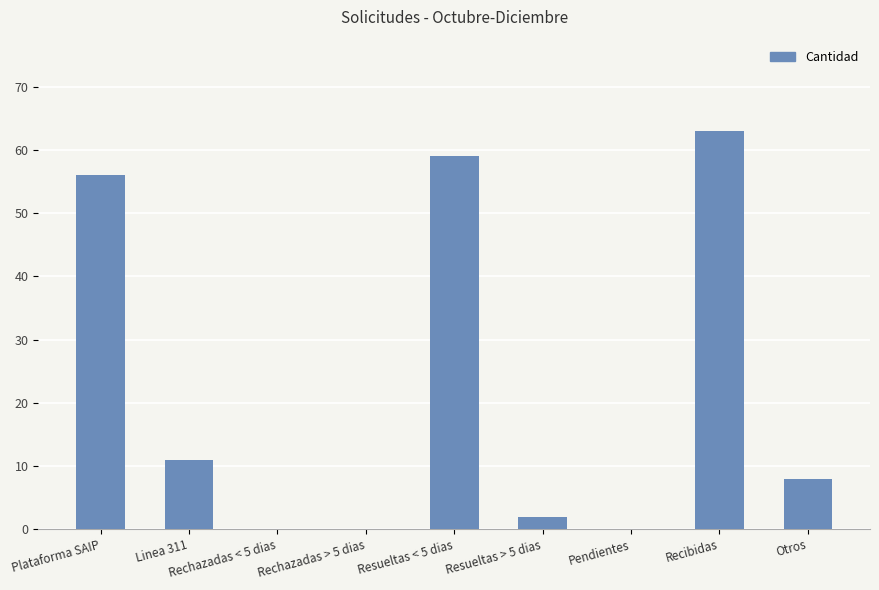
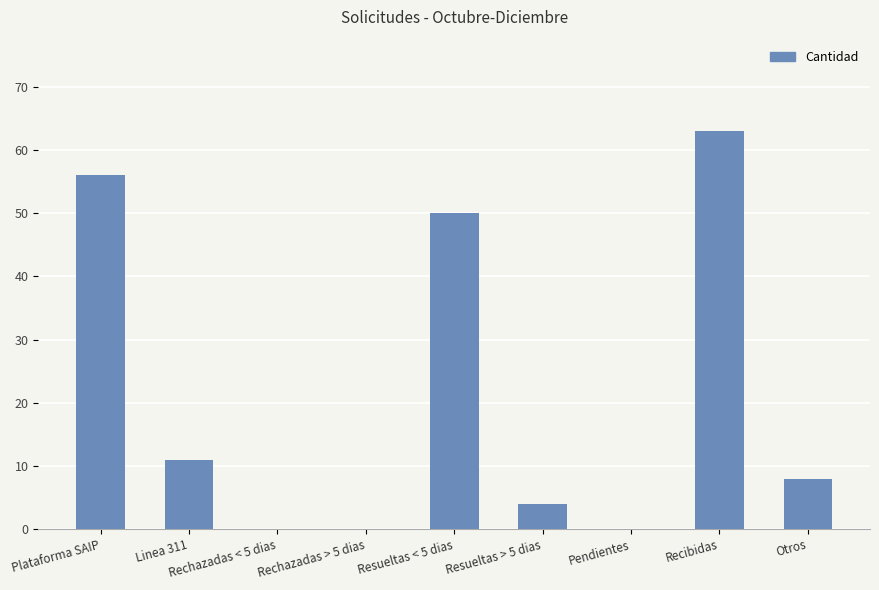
Resueltas < 5 dias: 59 -> 50
Resueltas > 5 dias: 2 -> 4
